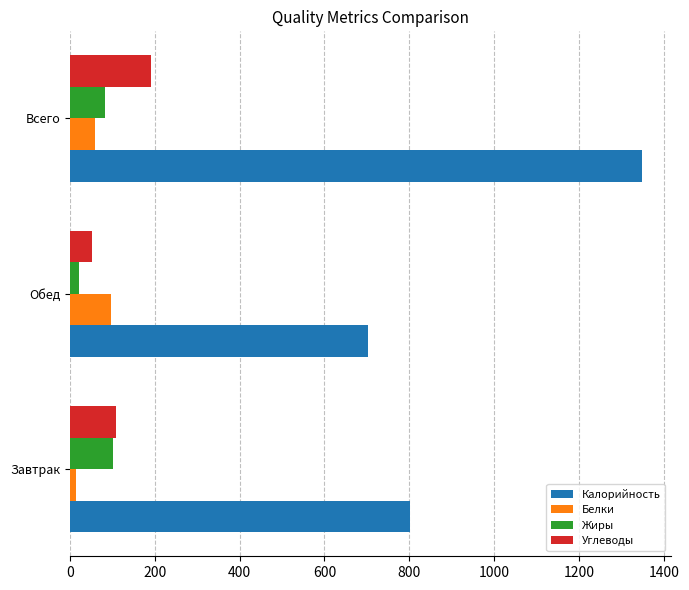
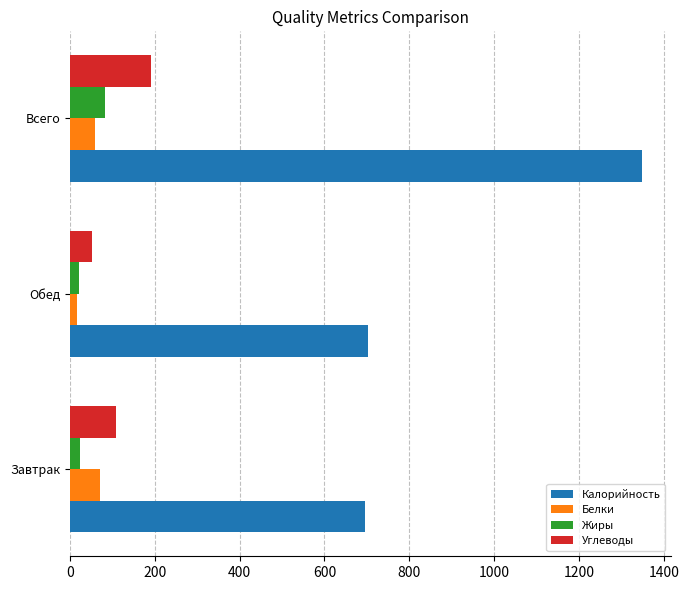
Белки, Обед: 100 -> 20
Жиры, Завтрак: 100 -> 20
Белки, Завтрак: 10 -> 70
Калорийность, Завтрак: 800 -> 690
